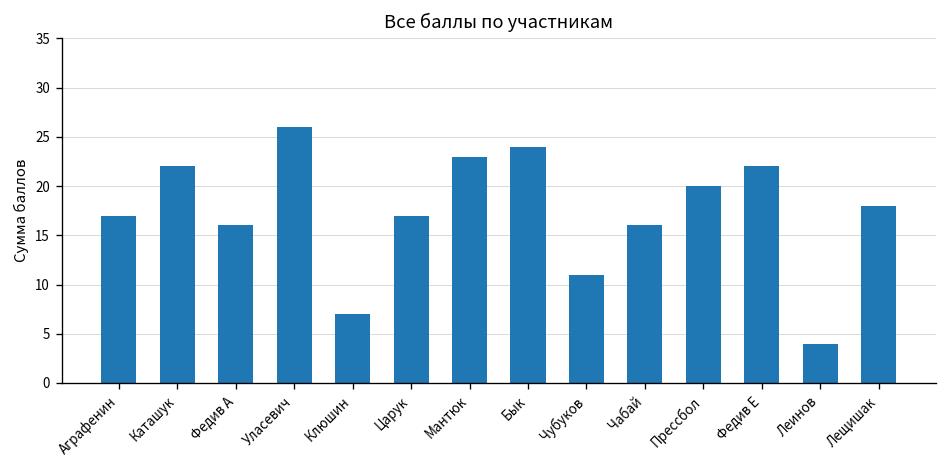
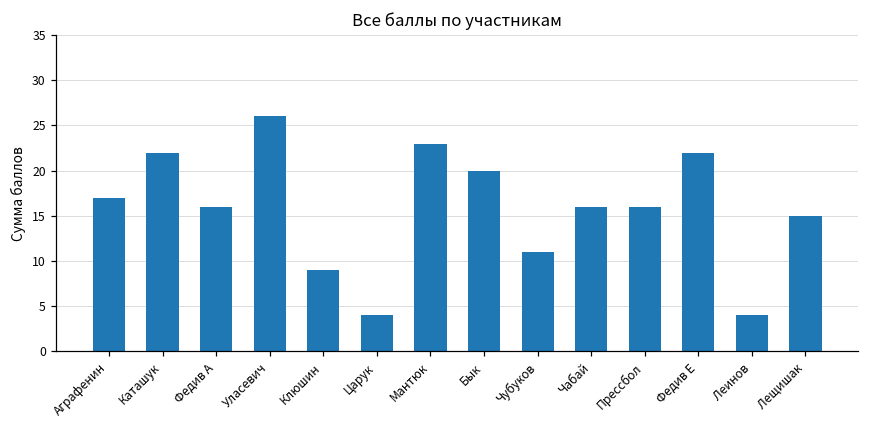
Клюшин: 7 -> 9
Царук: 17 -> 4
Бык: 24 -> 20
Прессбол: 20 -> 16
Лещишак: 18 -> 15
